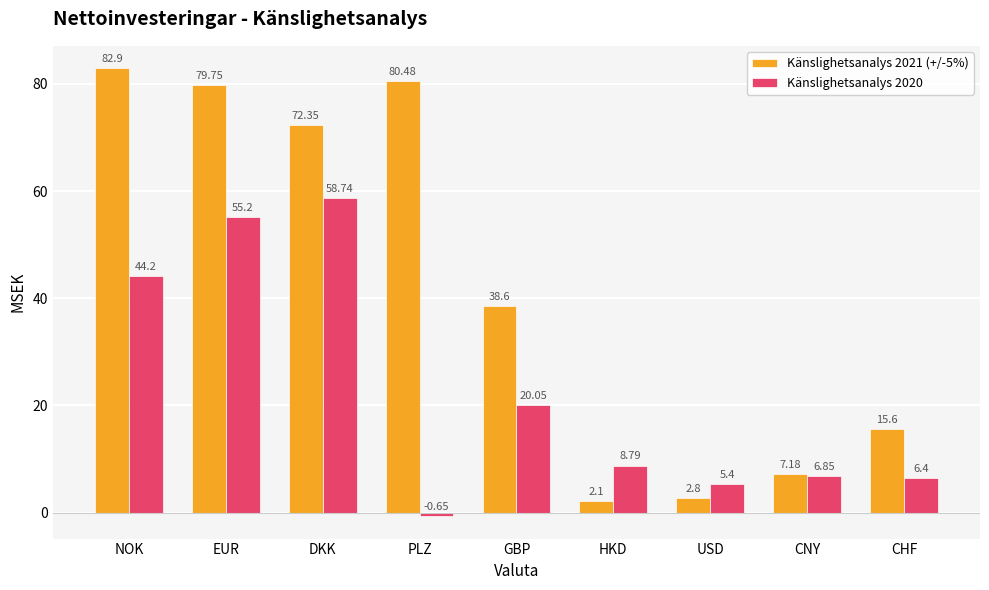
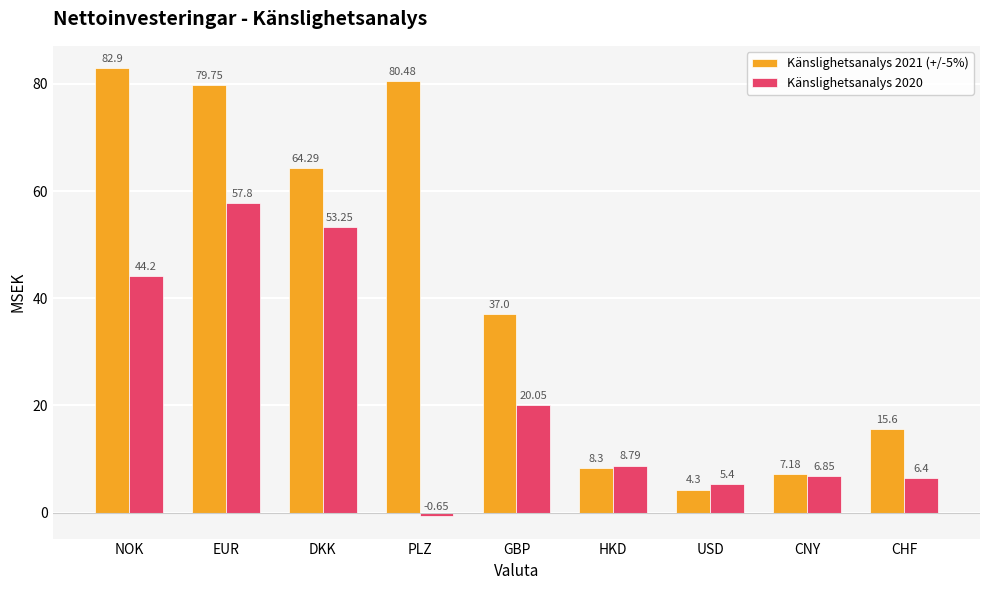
Känslighetsanalys 2020, EUR: 55.2 -> 57.8
Känslighetsanalys 2021 (+/-5%), DKK: 72.35 -> 64.29
Känslighetsanalys 2020, DKK: 58.74 -> 53.25
Känslighetsanalys 2021 (+/-5%), GBP: 38.6 -> 37.0
Känslighetsanalys 2021 (+/-5%), HKD: 2.1 -> 8.3
Känslighetsanalys 2021 (+/-5%), USD: 2.8 -> 4.3
